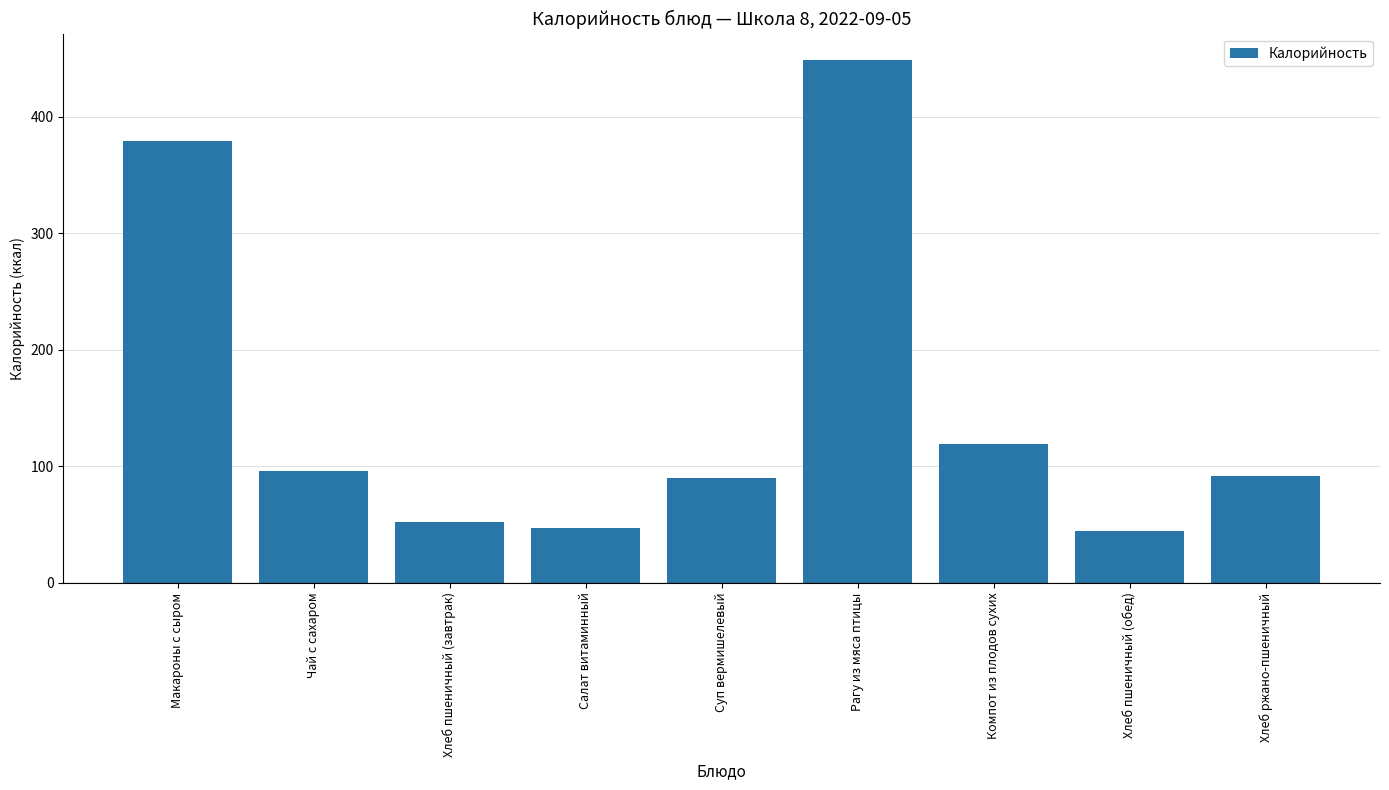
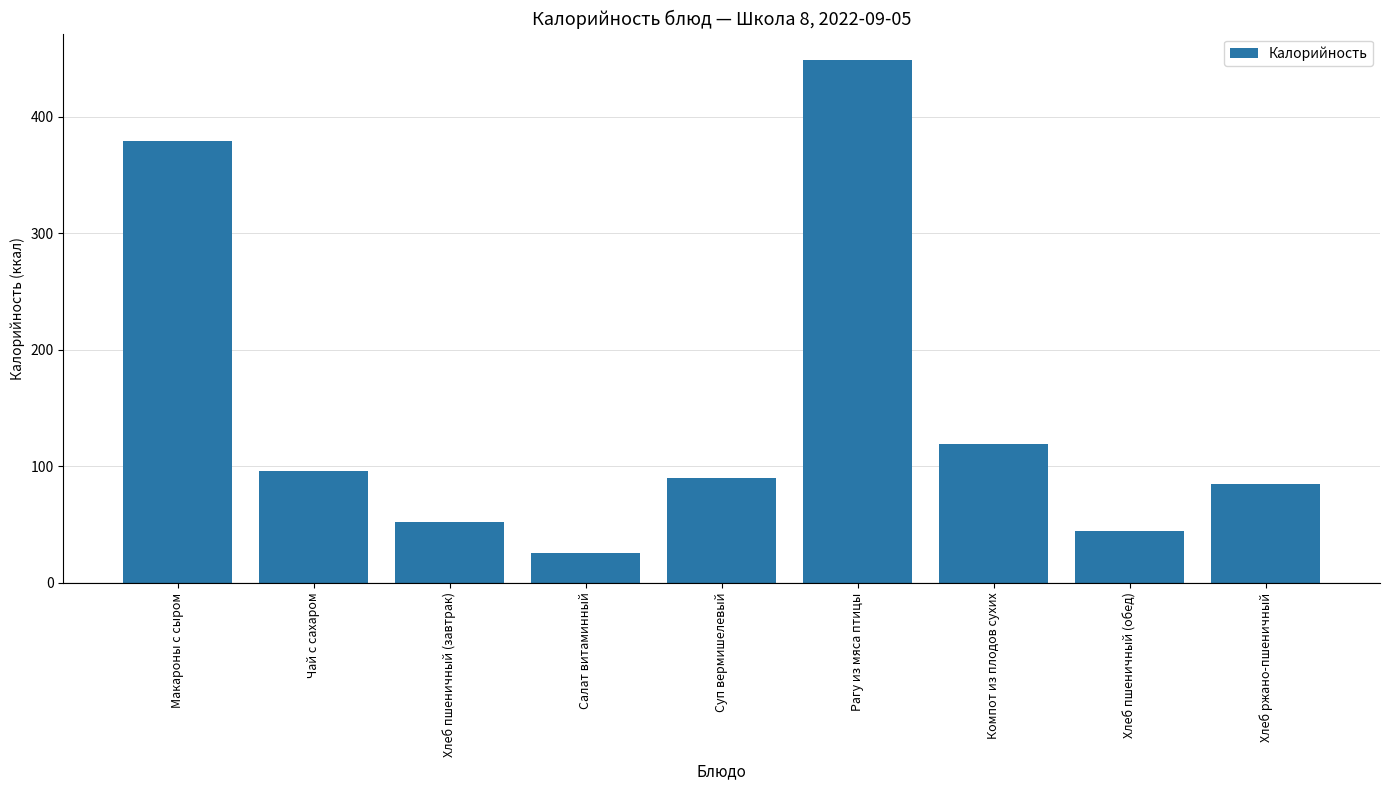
Салат витаминный: 47 -> 25
Хлеб ржано-пшеничный: 92 -> 85
